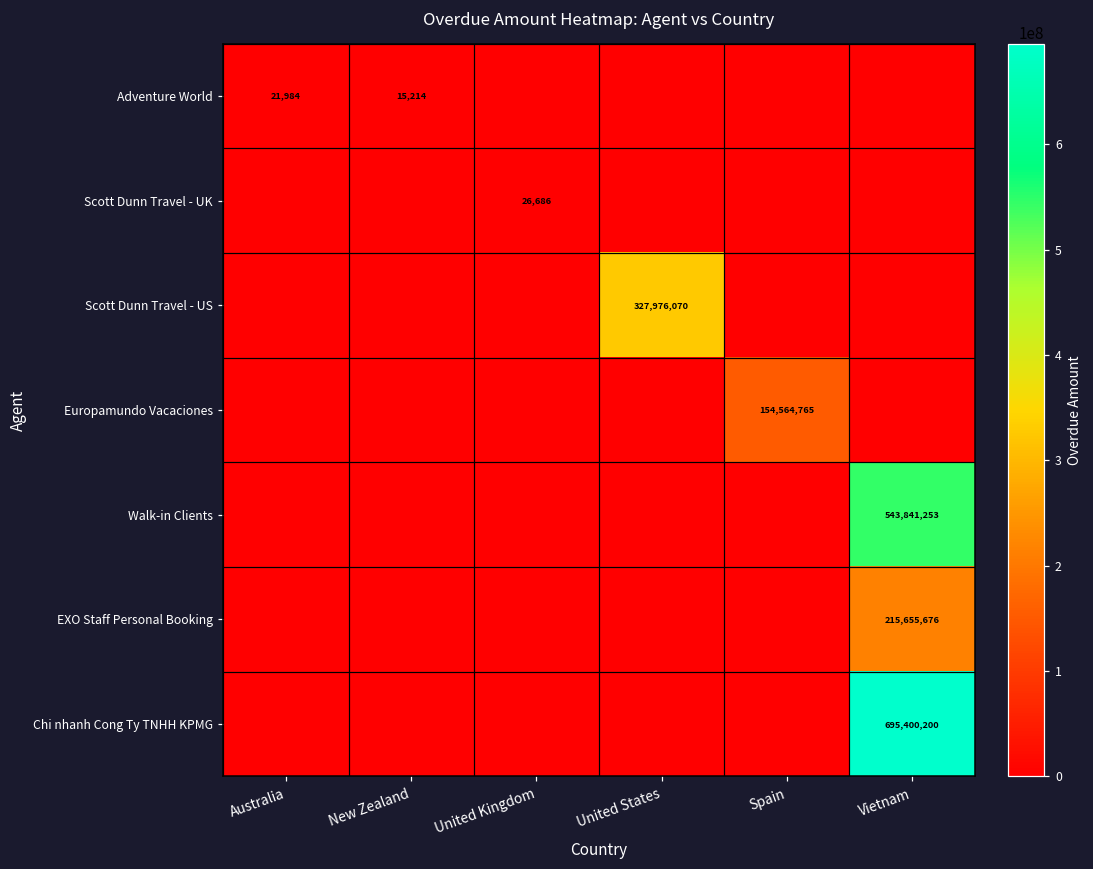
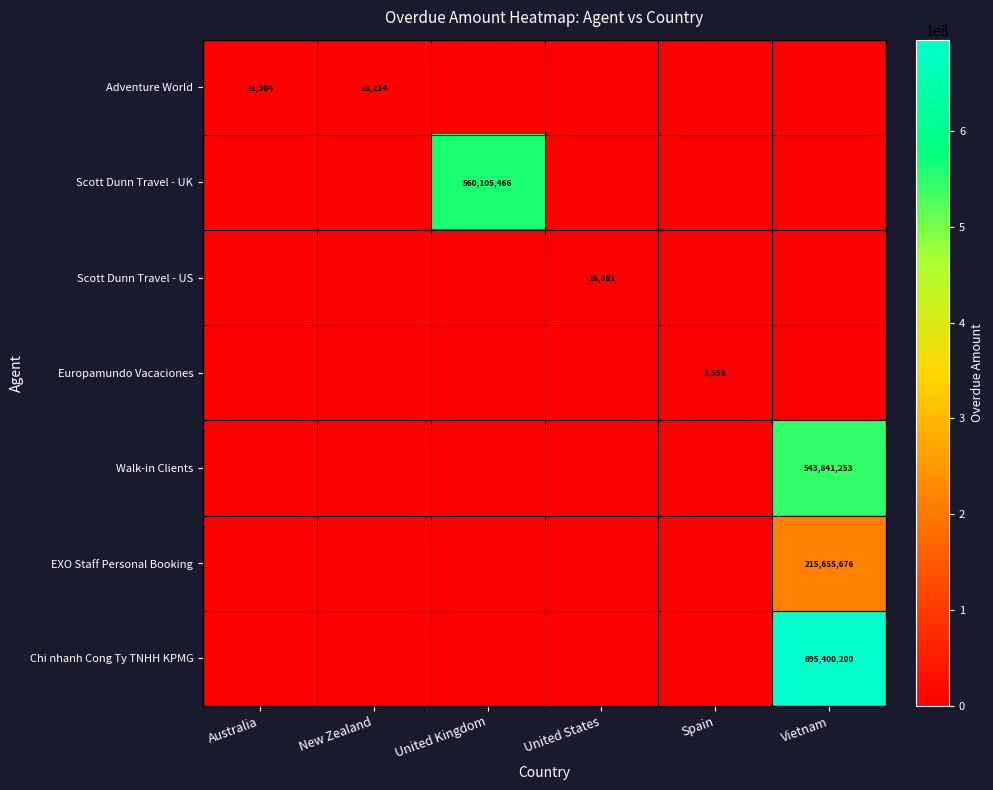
Scott Dunn Travel - UK, United Kingdom: 26,686 -> 560,105,466
Scott Dunn Travel - US, United States: 327,976,070 -> 16,081
Europamundo Vacaciones, Spain: 154,564,765 -> 3,356
